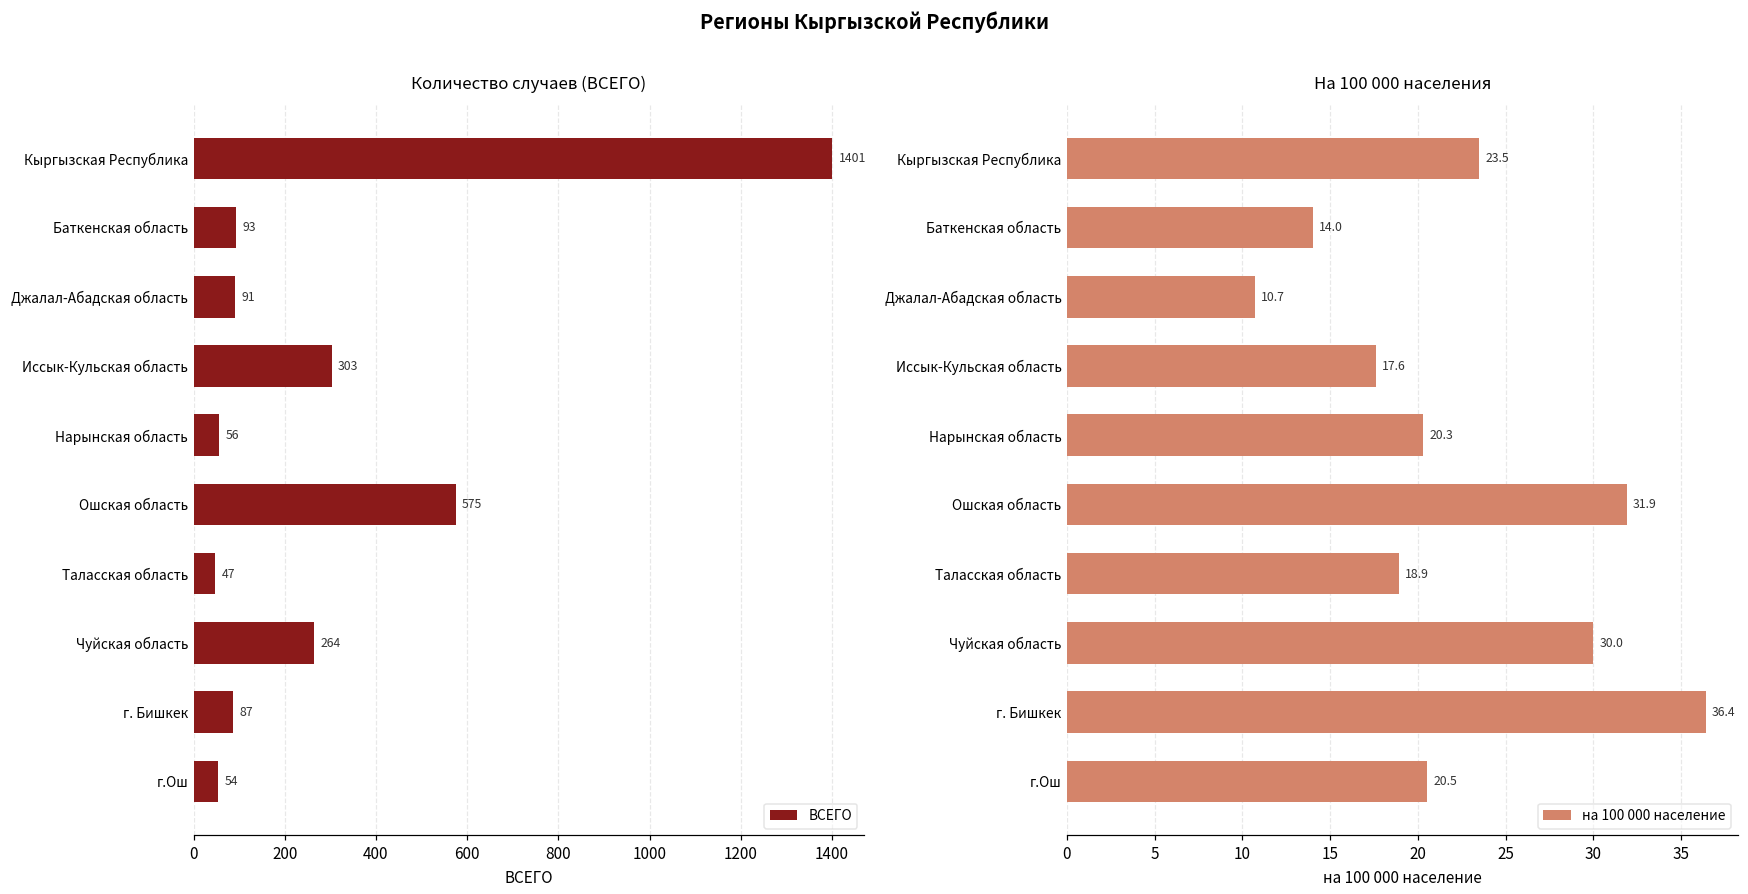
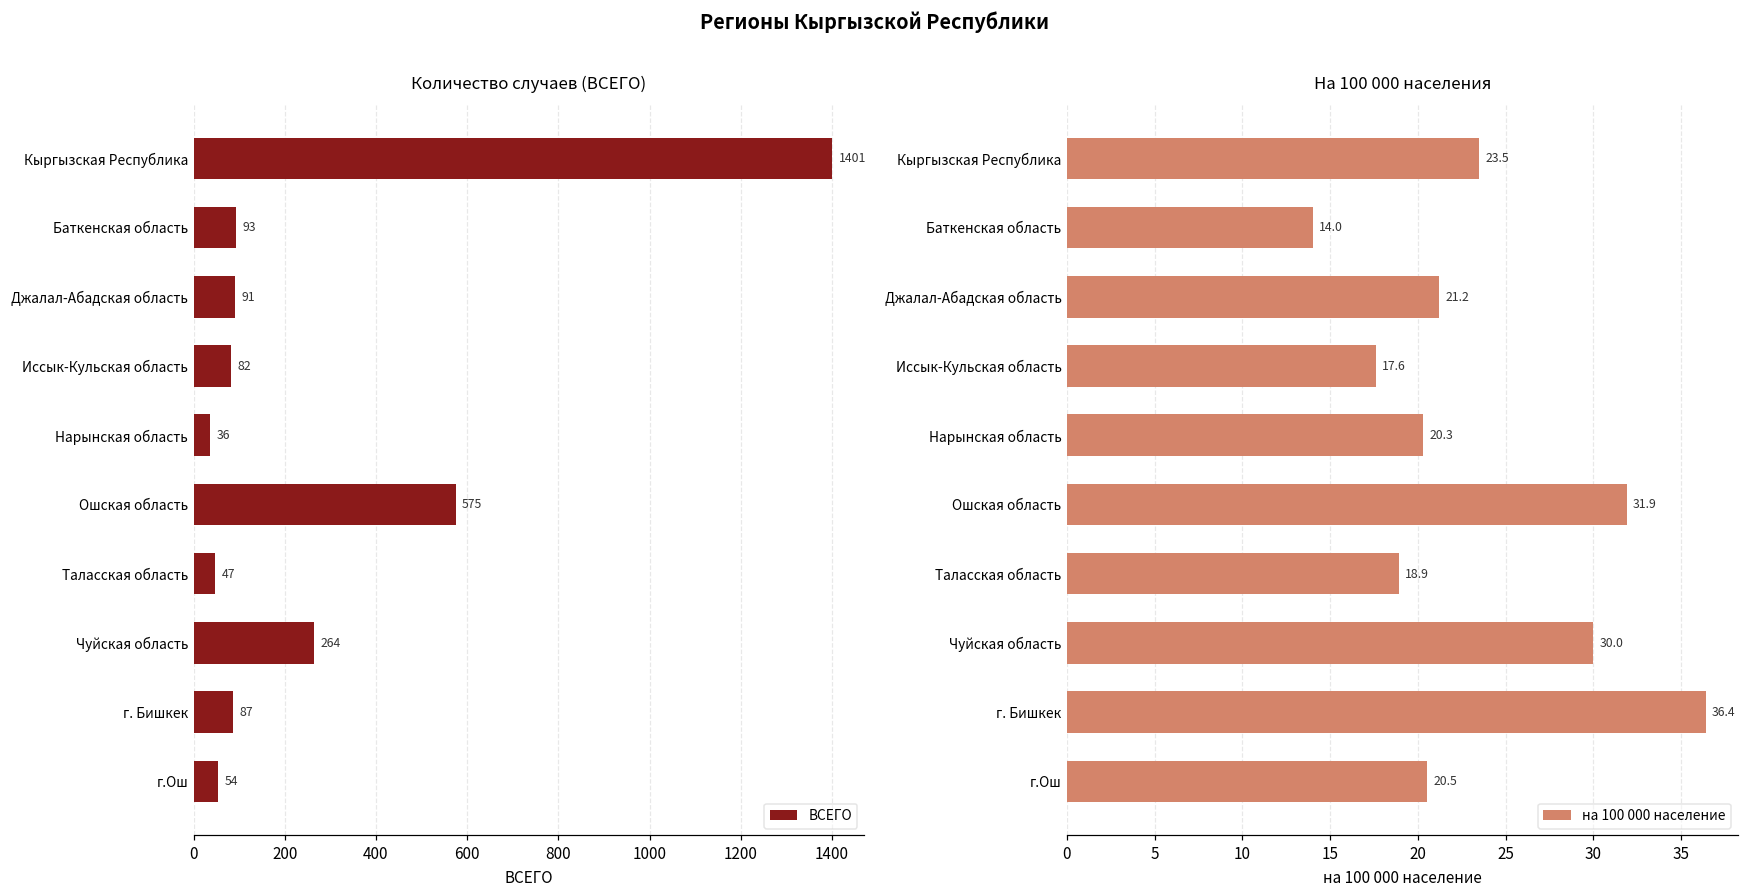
Количество случаев (ВСЕГО), Иссык-Кульская область: 303 -> 82
Количество случаев (ВСЕГО), Нарынская область: 56 -> 36
На 100 000 населения, Джалал-Абадская область: 10.7 -> 21.2
